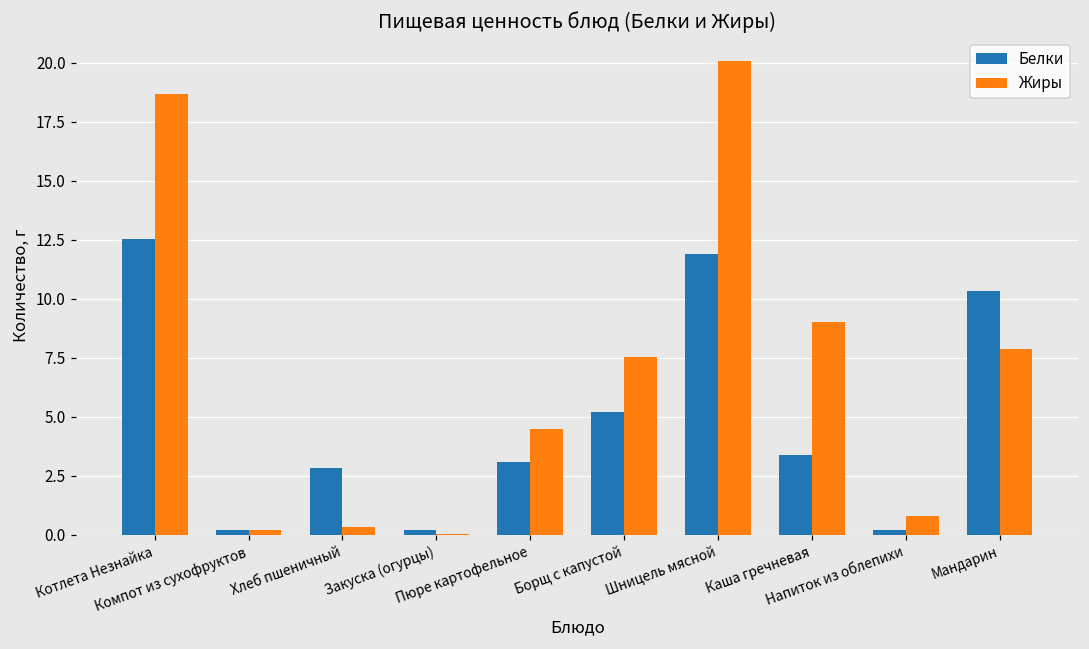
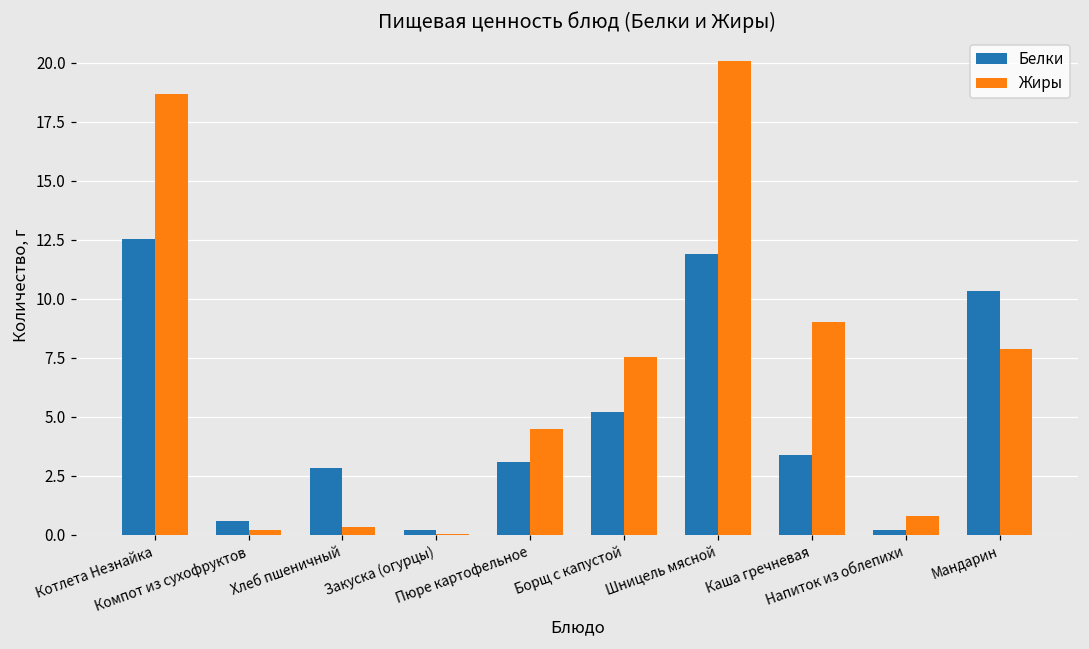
Белки, Компот из сухофруктов: 0.2 -> 0.6
